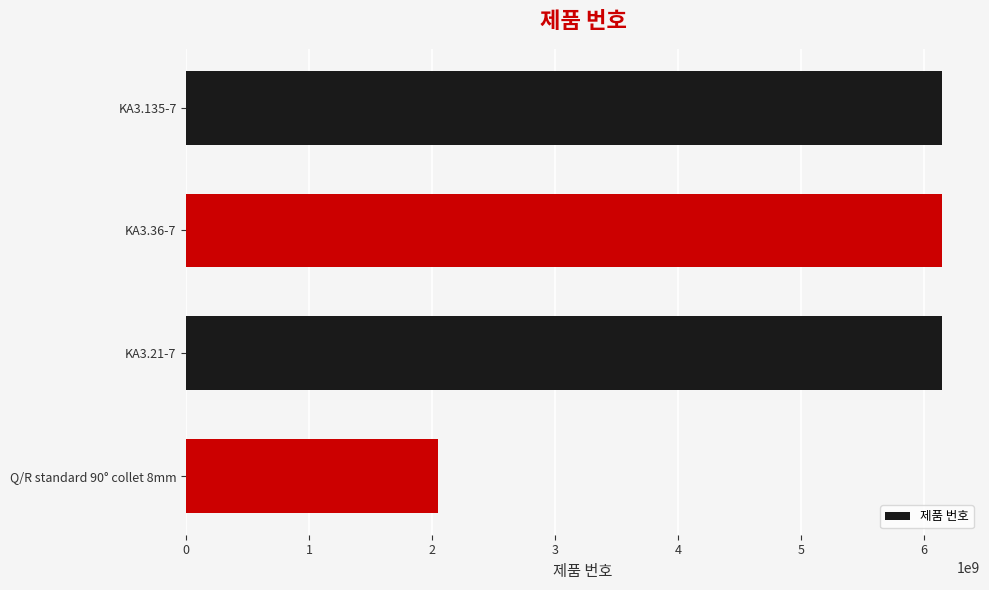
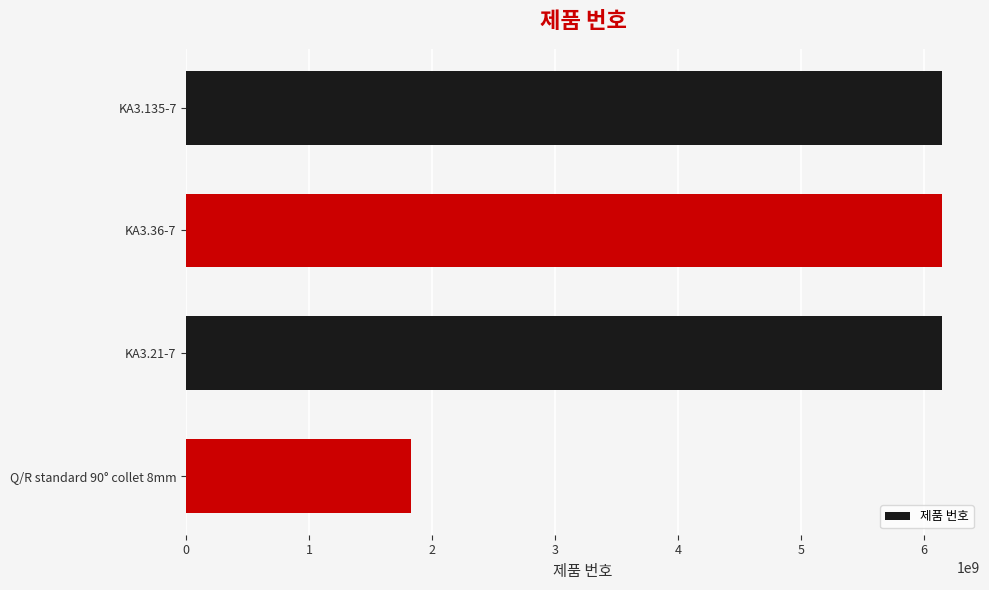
Q/R standard 90° collet 8mm: 2050000000 -> 1830000000
